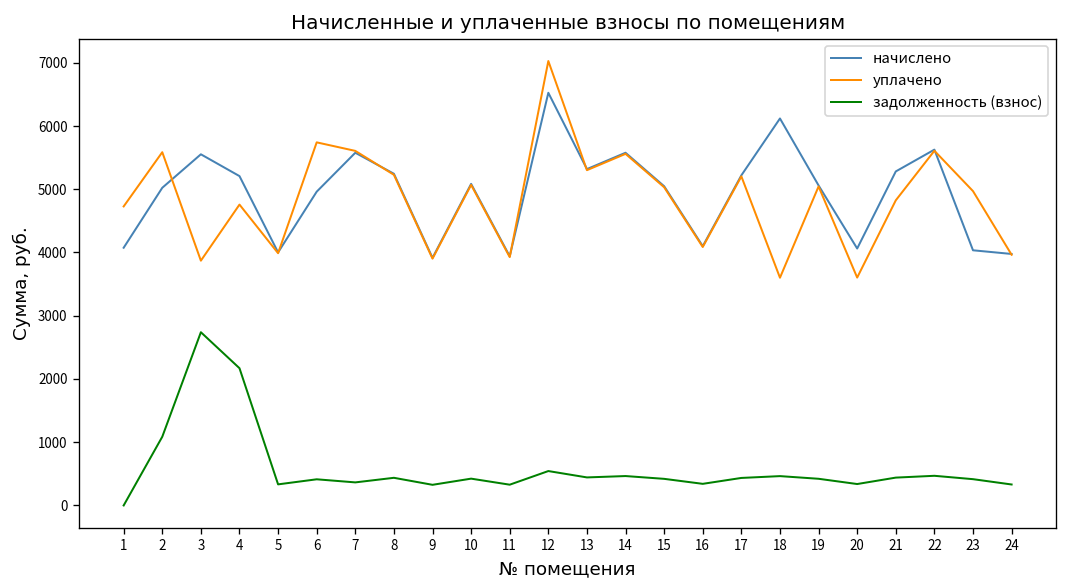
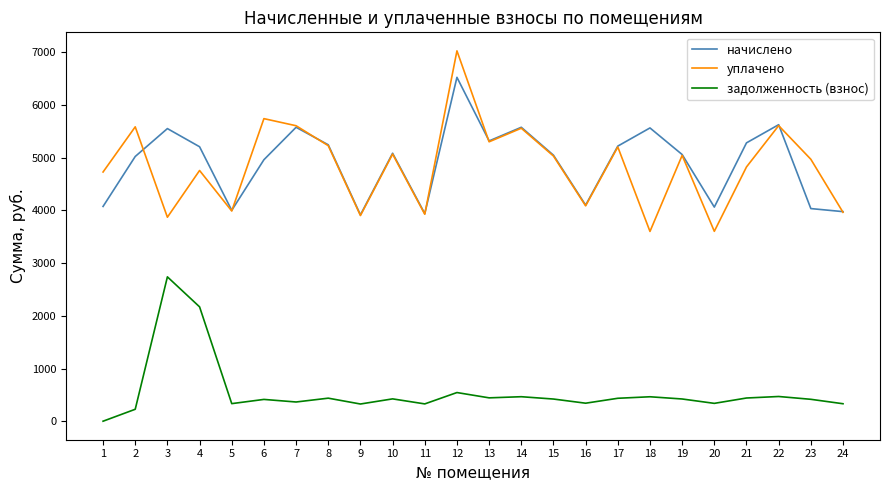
задолженность (взнос), 2: 1100 -> 200
начислено, 18: 6100 -> 5600
